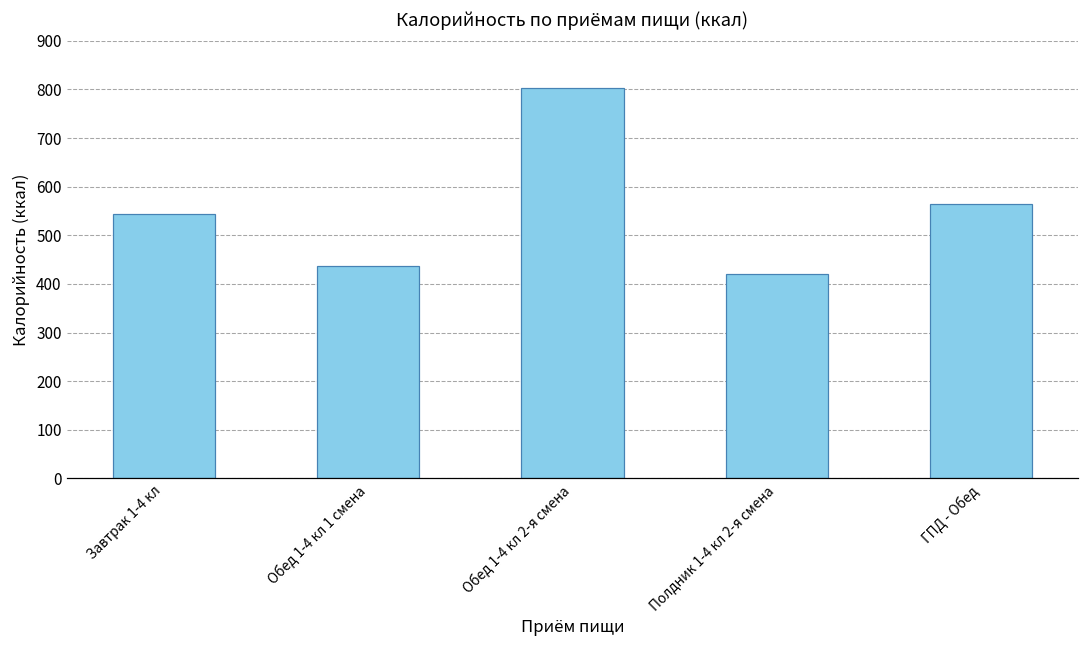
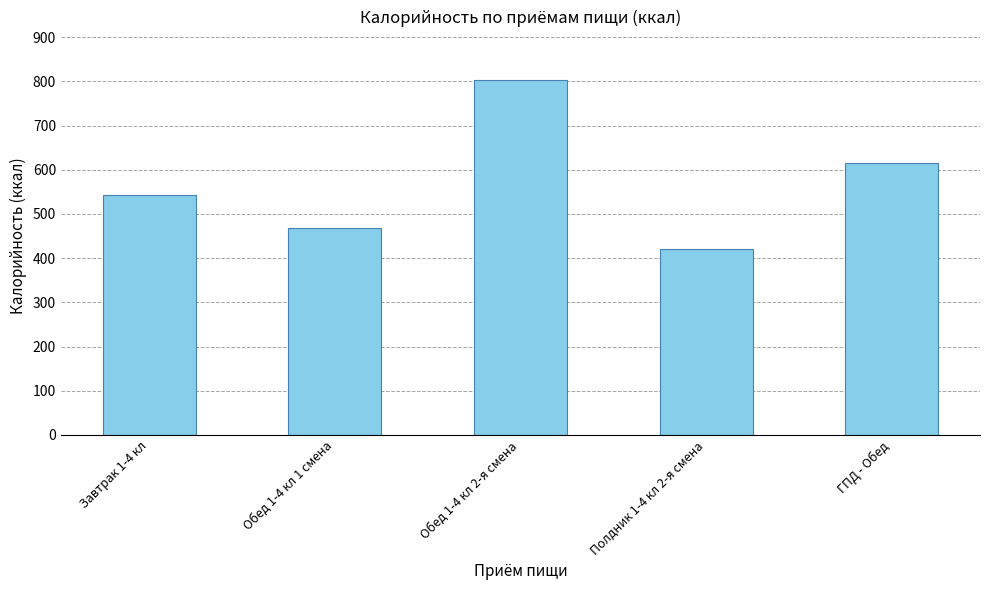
Обед 1-4 кл 1 смена: 440 -> 470
ГПД - Обед: 560 -> 620
